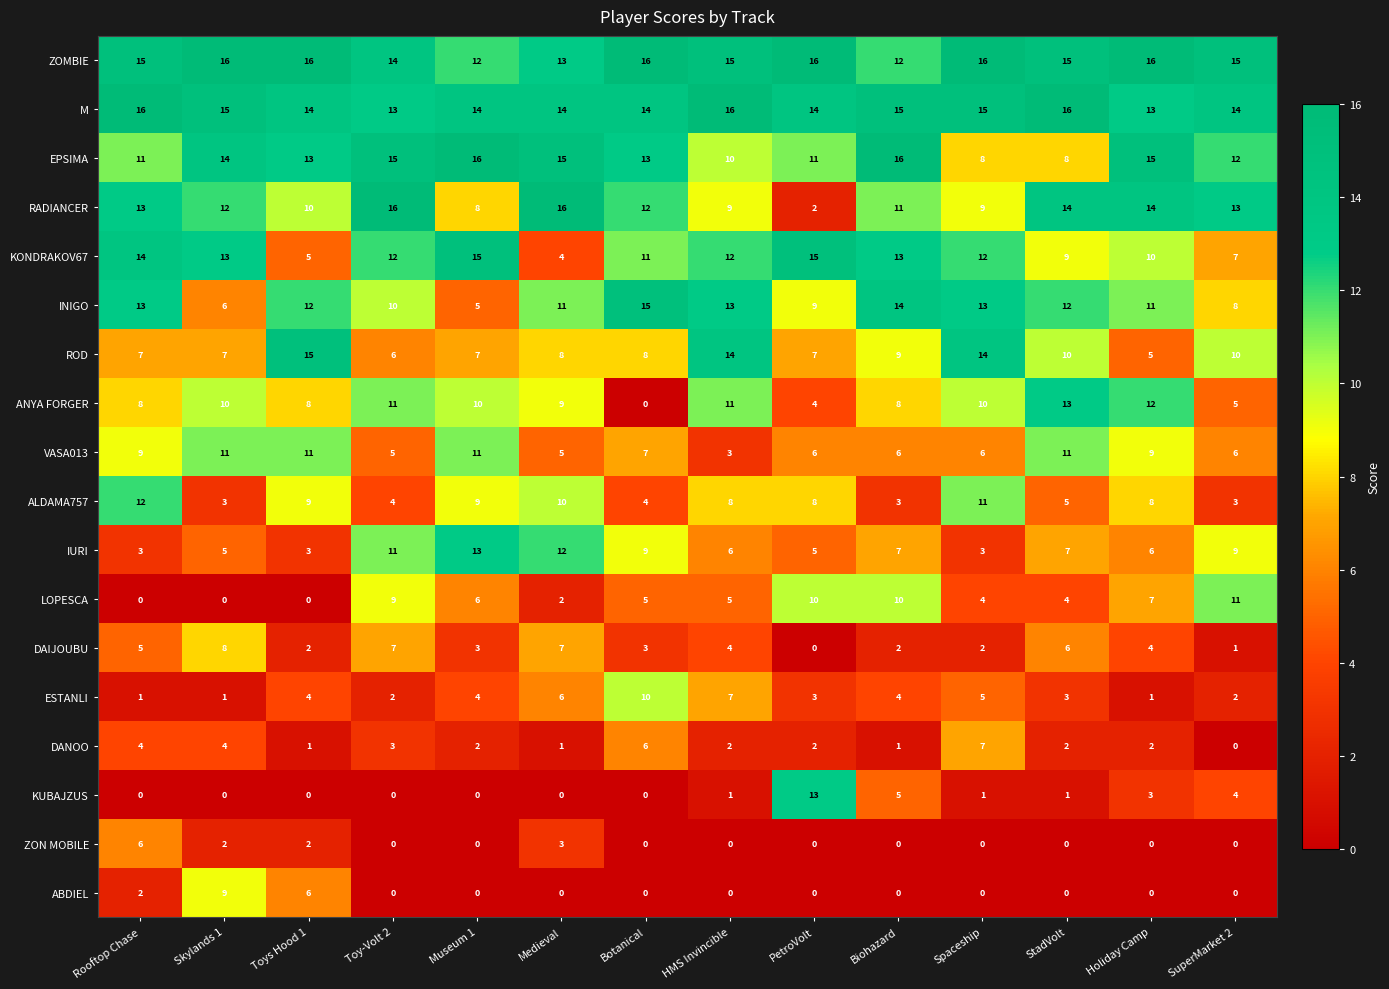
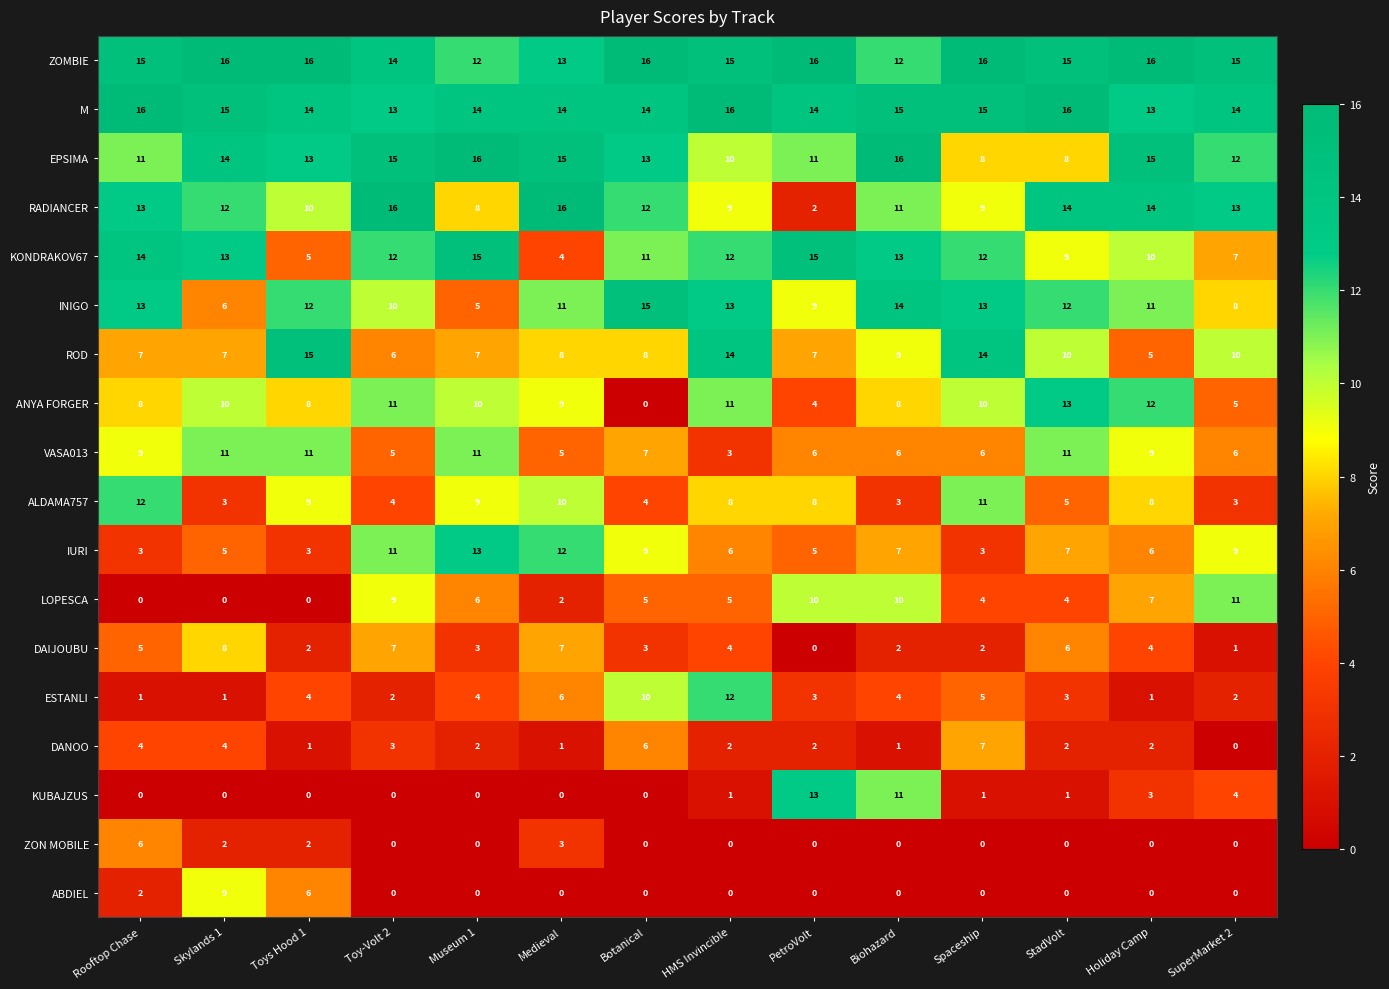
ESTANLI, HMS Invincible: 7 -> 12
KUBAJZUS, Biohazard: 5 -> 11
